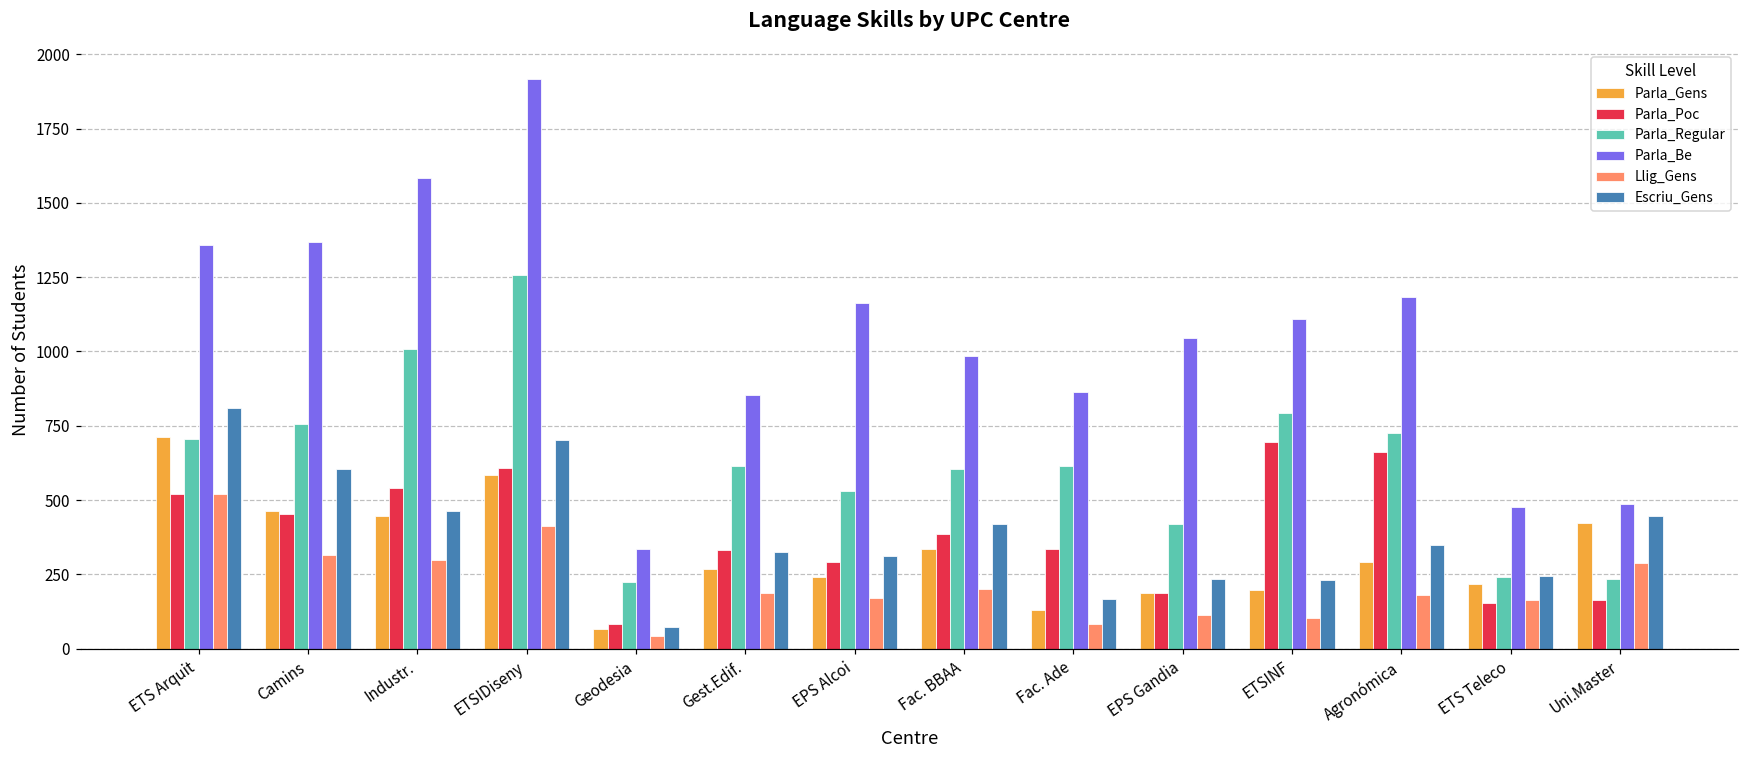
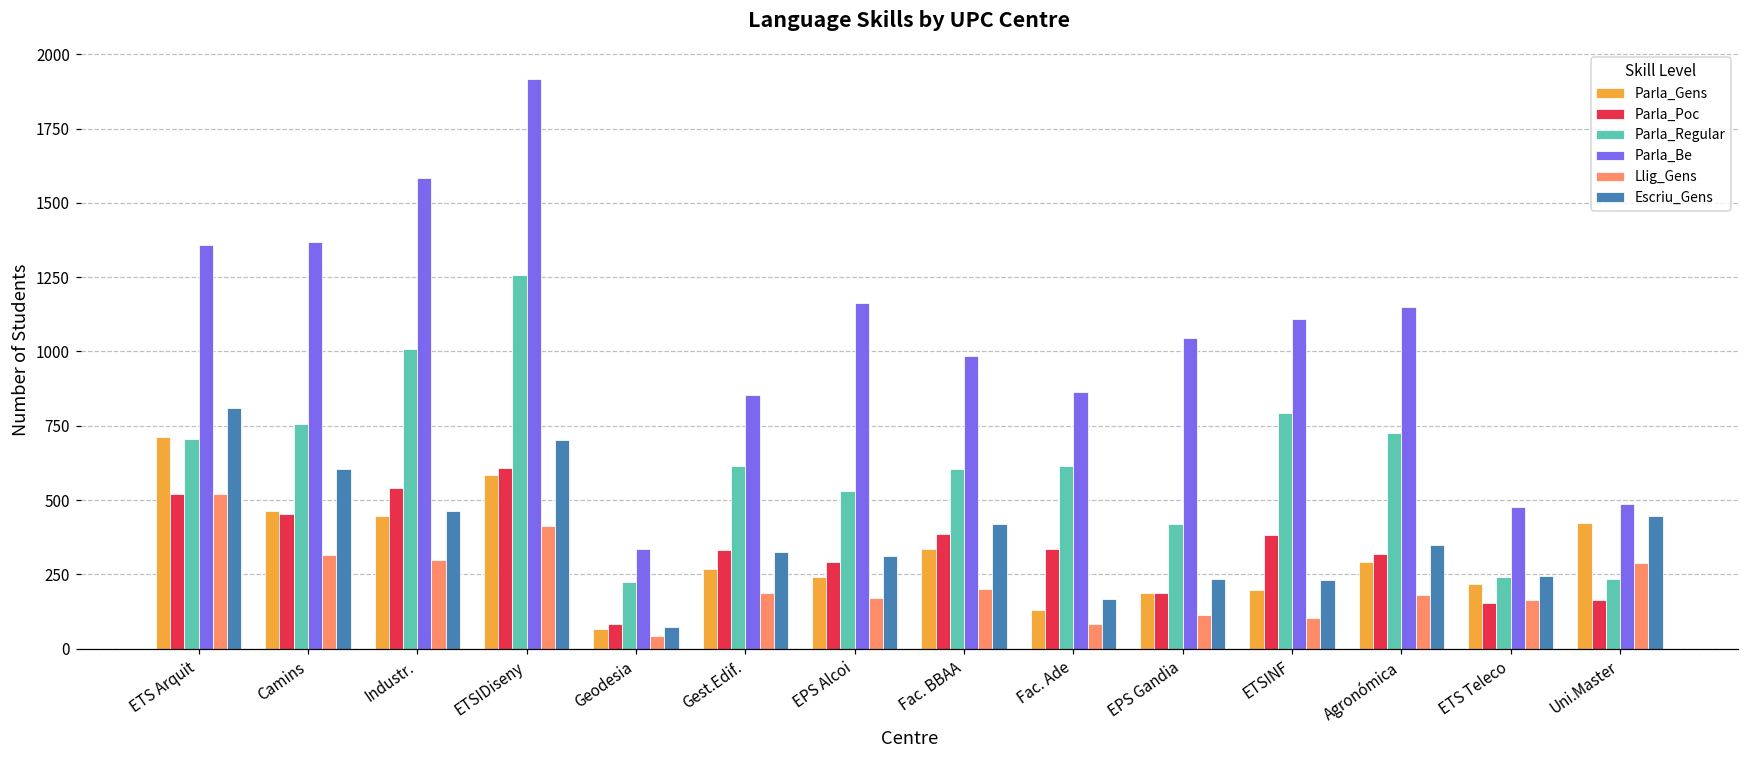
Parla_Poc, ETSINF: 700 -> 380
Parla_Poc, Agronómica: 660 -> 320
Parla_Be, Agronómica: 1180 -> 1150
